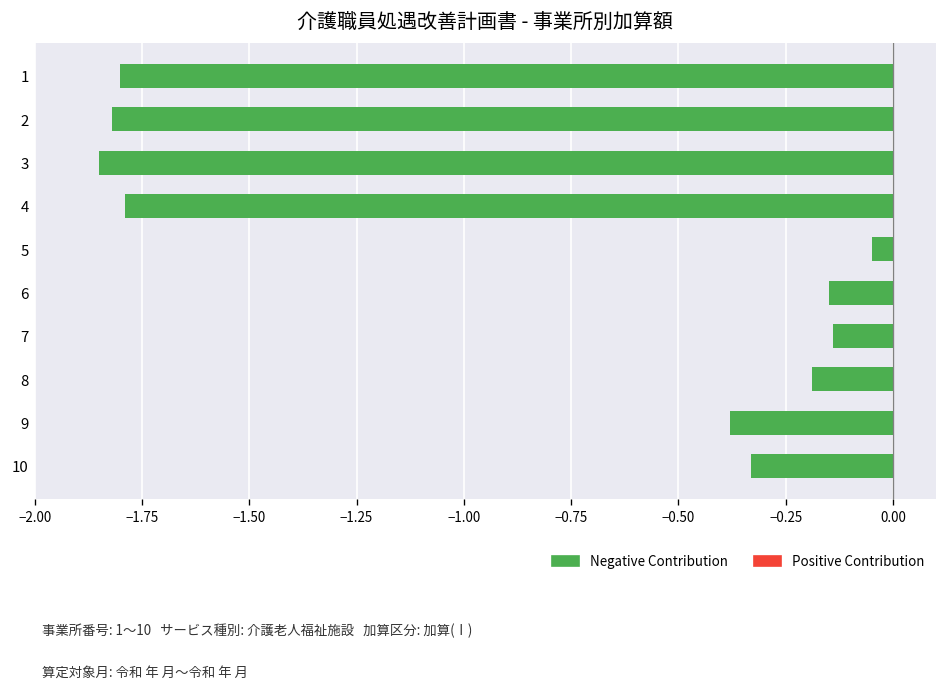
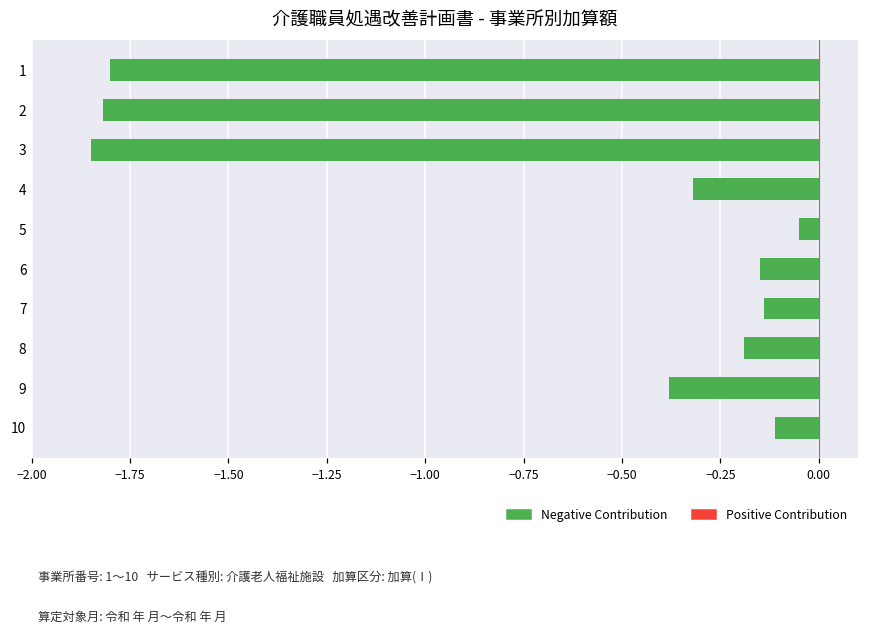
4: -1.79 -> -0.32
10: -0.33 -> -0.11
